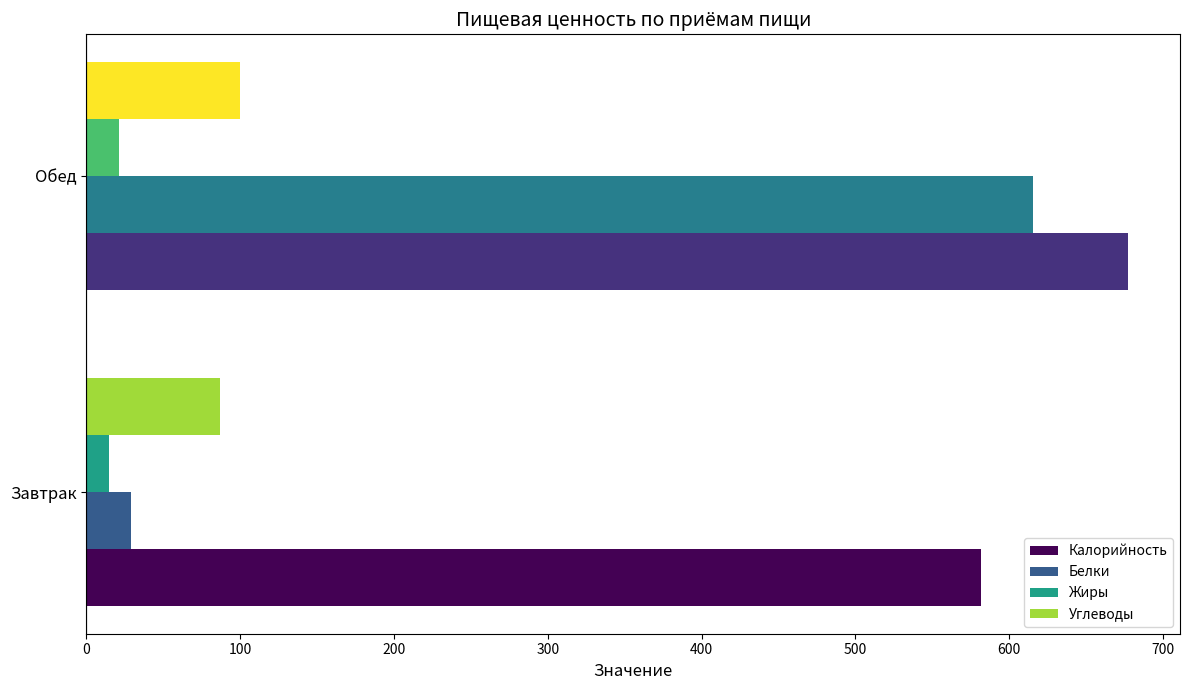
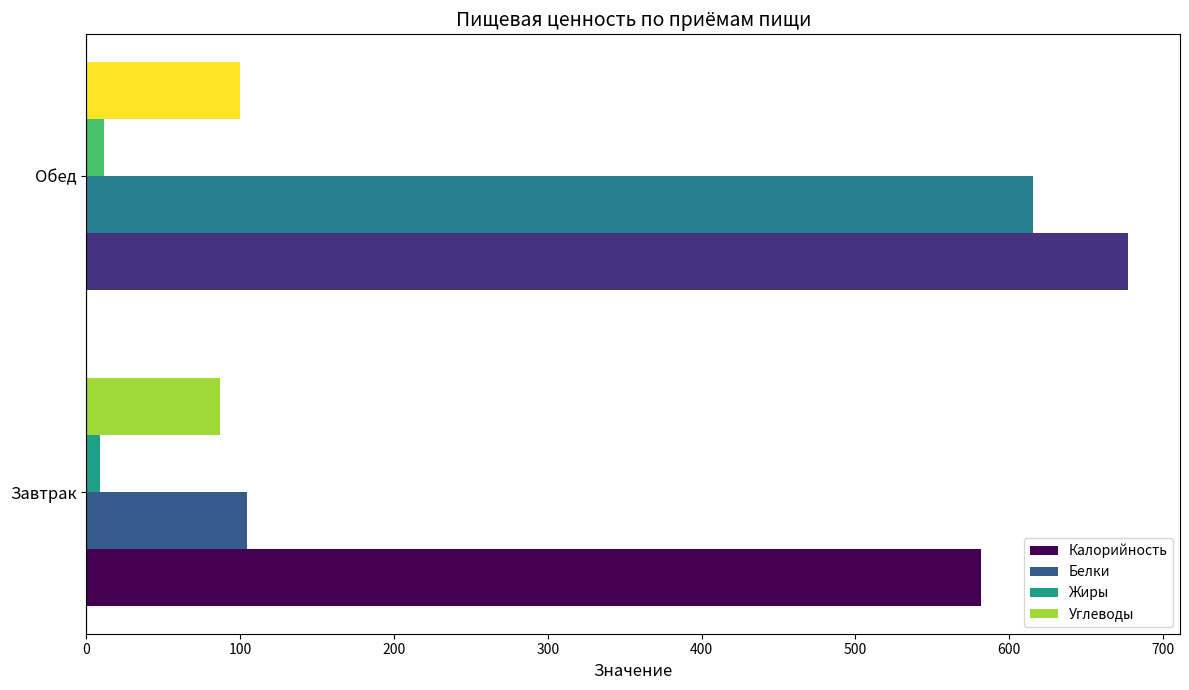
Жиры, Обед: 21 -> 12
Жиры, Завтрак: 14 -> 9
Белки, Завтрак: 29 -> 104
